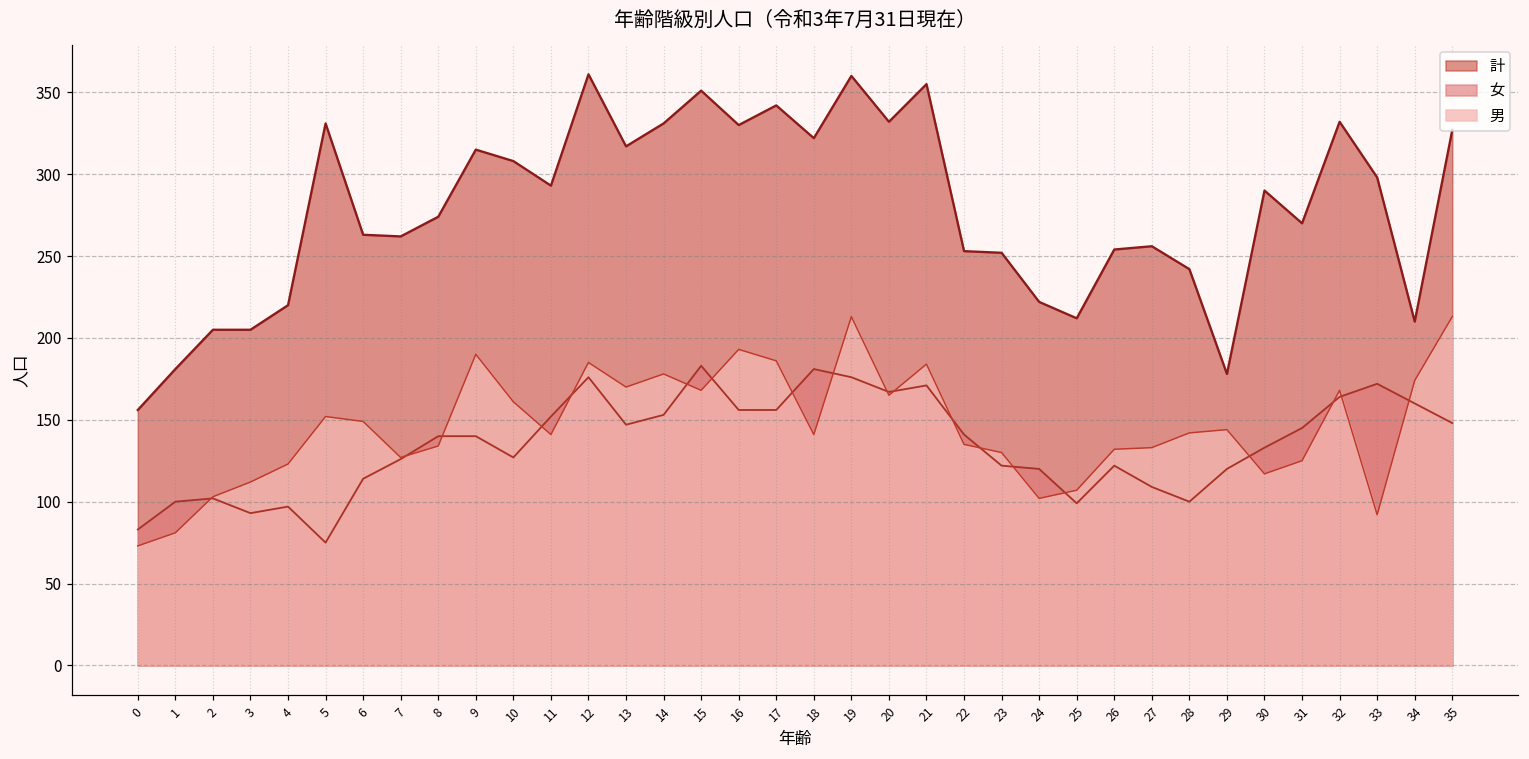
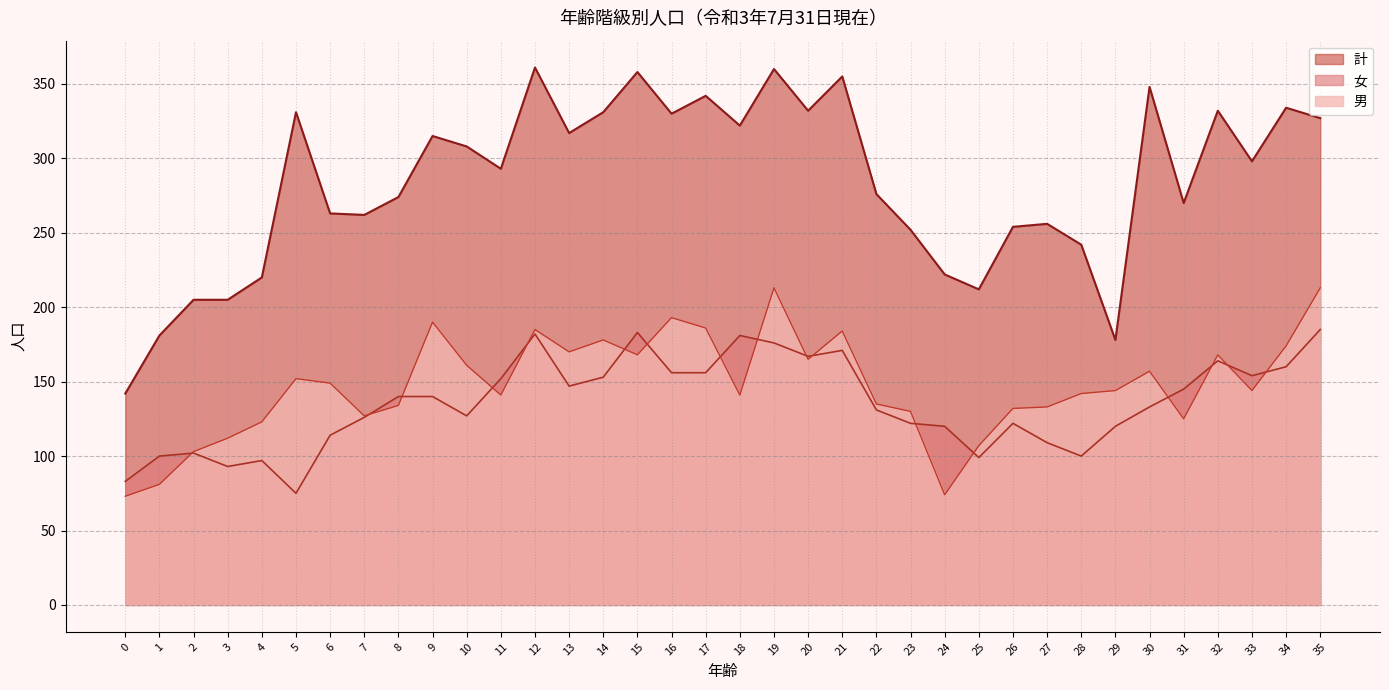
計, 0: 156 -> 142
女, 12: 176 -> 182
計, 15: 351 -> 358
計, 22: 253 -> 276
女, 22: 141 -> 131
男, 24: 102 -> 74
計, 30: 290 -> 348
男, 30: 117 -> 157
女, 33: 172 -> 154
男, 33: 92 -> 144
計, 34: 210 -> 334
女, 35: 148 -> 185
